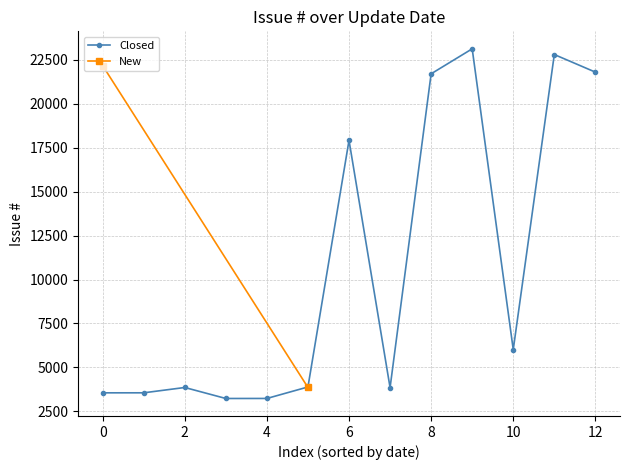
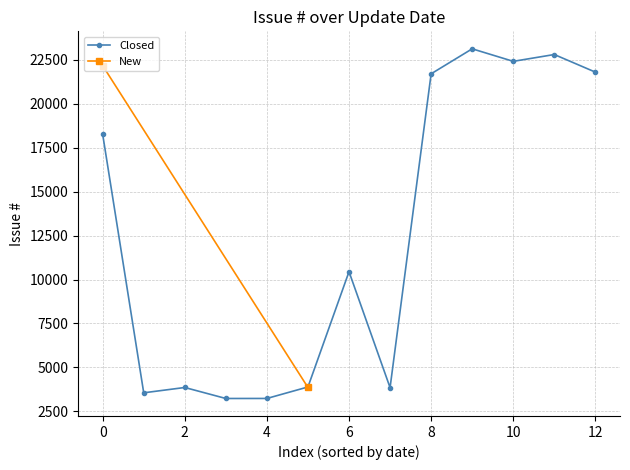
Closed, 0: 3600 -> 18300
Closed, 6: 17900 -> 10400
Closed, 10: 6000 -> 22400
